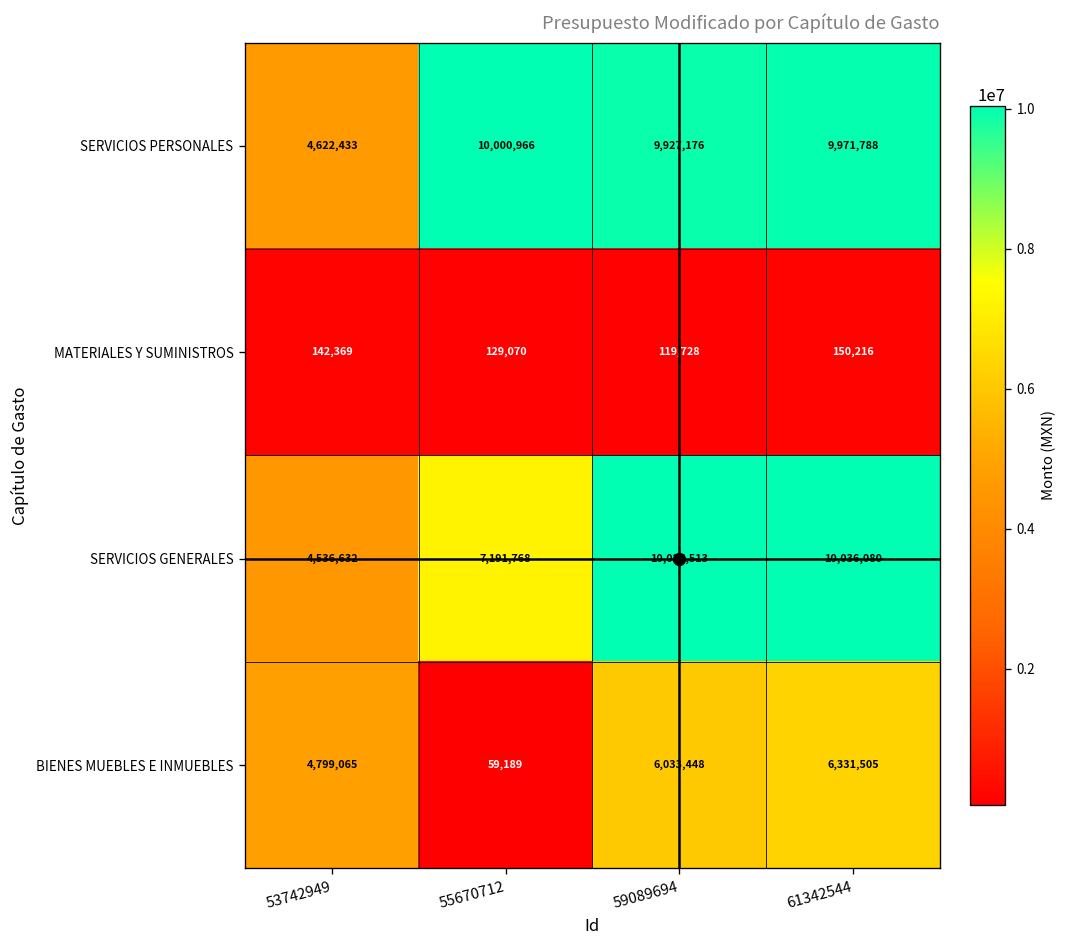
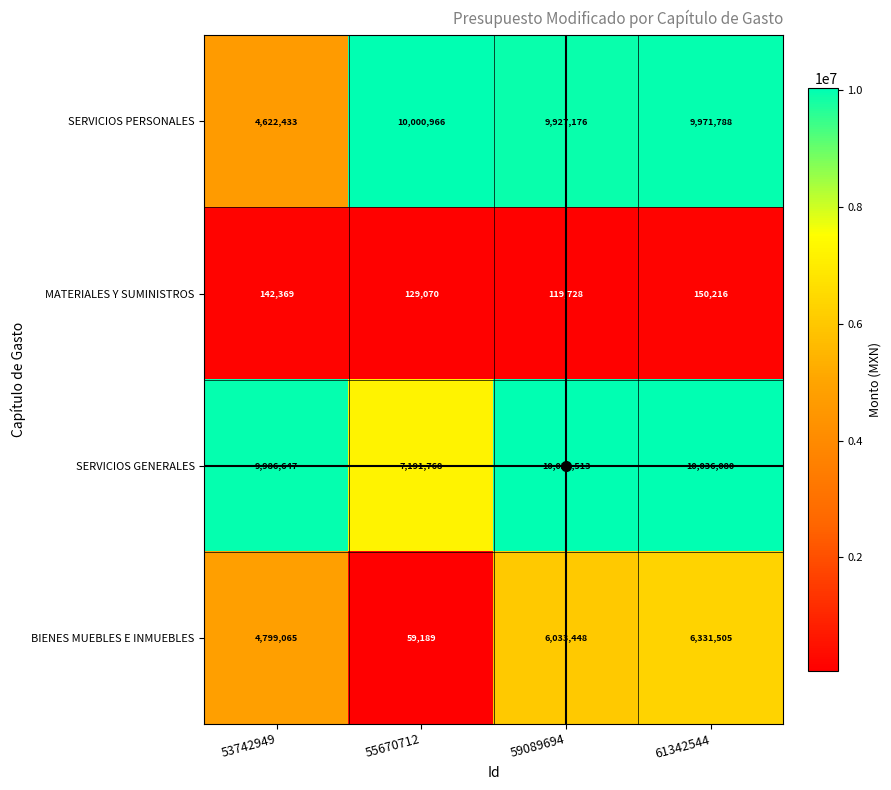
SERVICIOS GENERALES, 53742949: 4,536,632 -> 9,986,647
